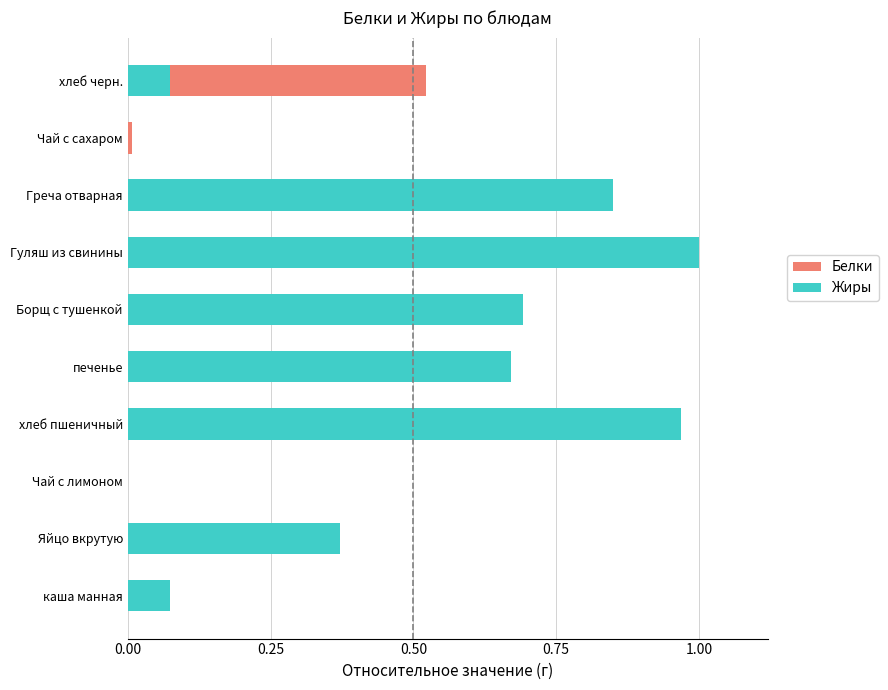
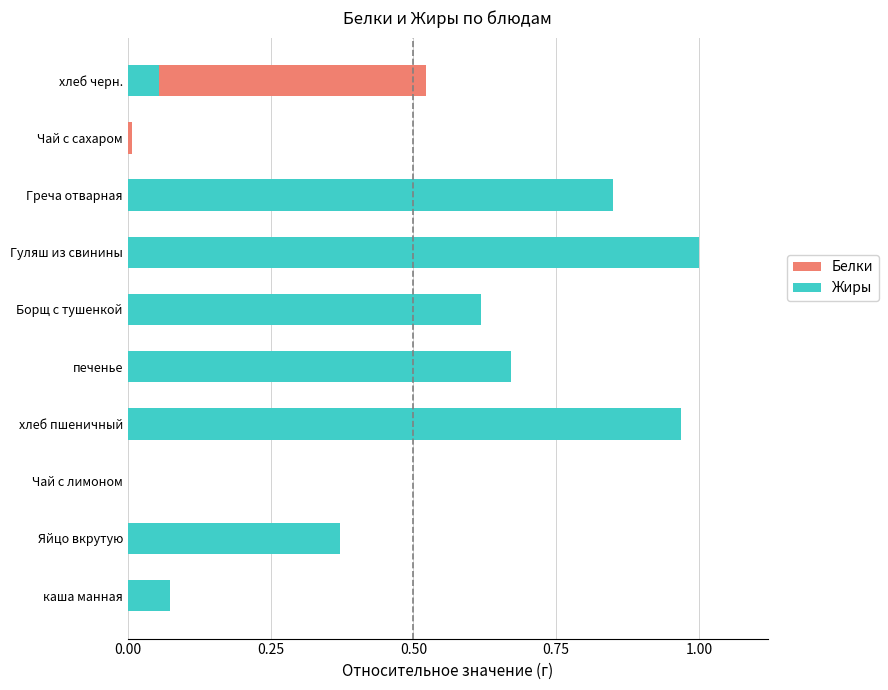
Жиры, хлеб черн.: 0.07 -> 0.06
Жиры, Борщ с тушенкой: 0.69 -> 0.62
